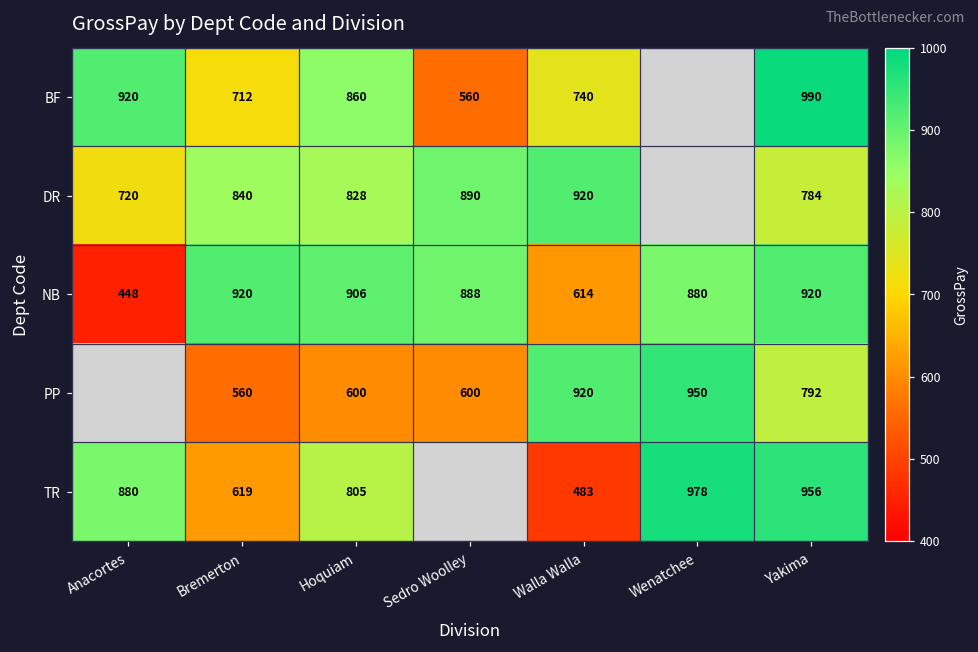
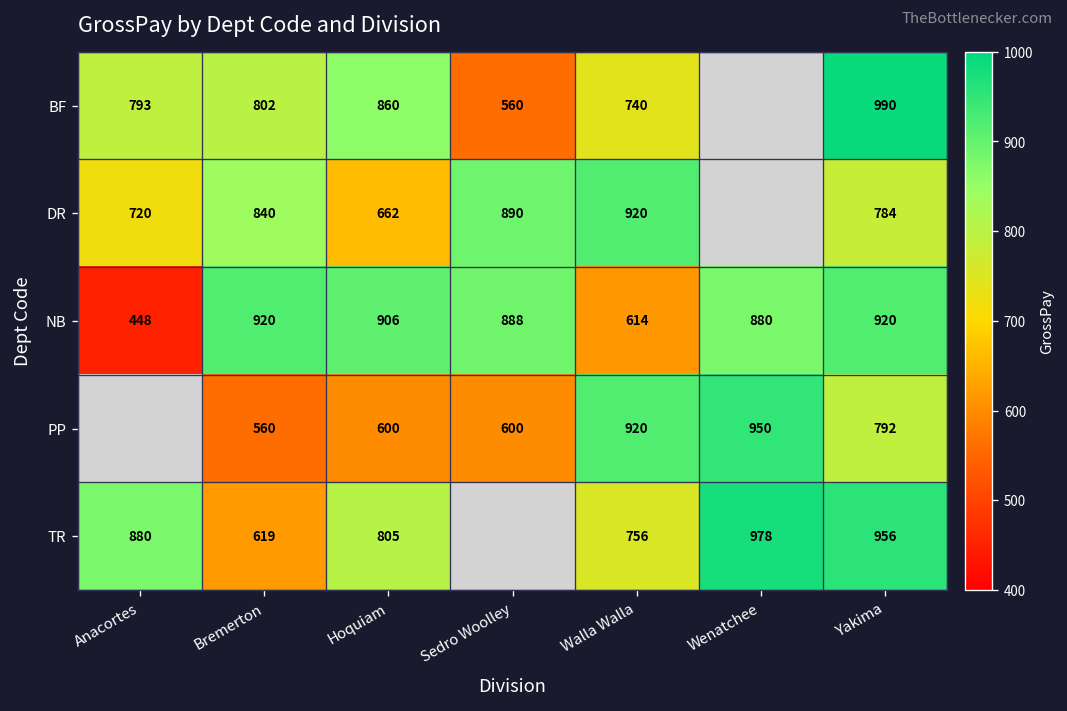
BF, Anacortes: 920 -> 793
BF, Bremerton: 712 -> 802
DR, Hoquiam: 828 -> 662
TR, Walla Walla: 483 -> 756
